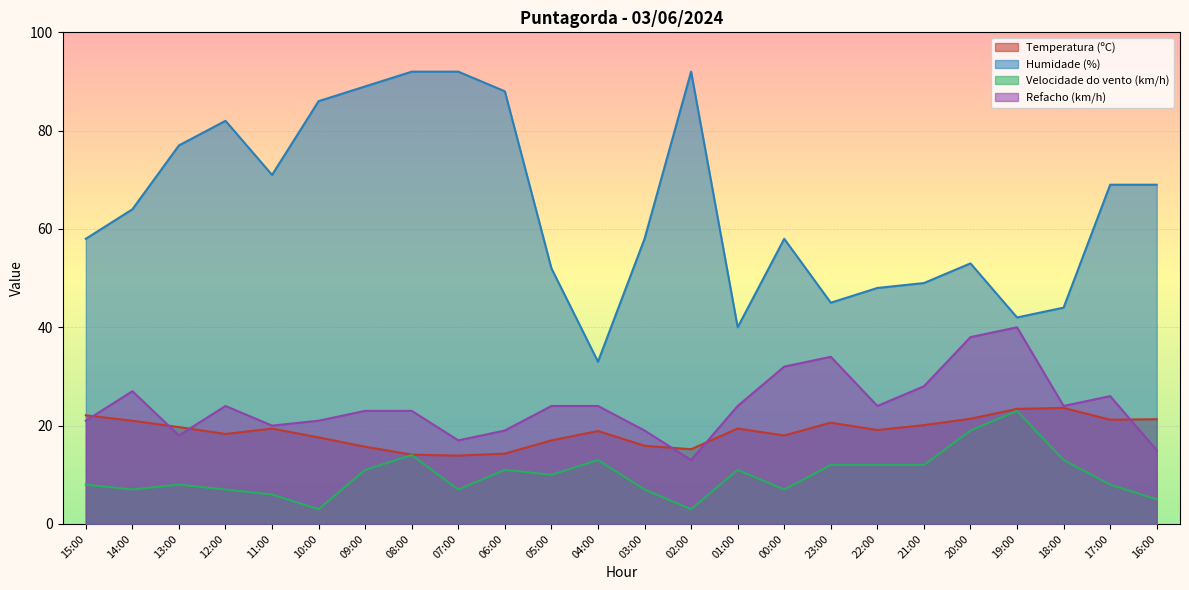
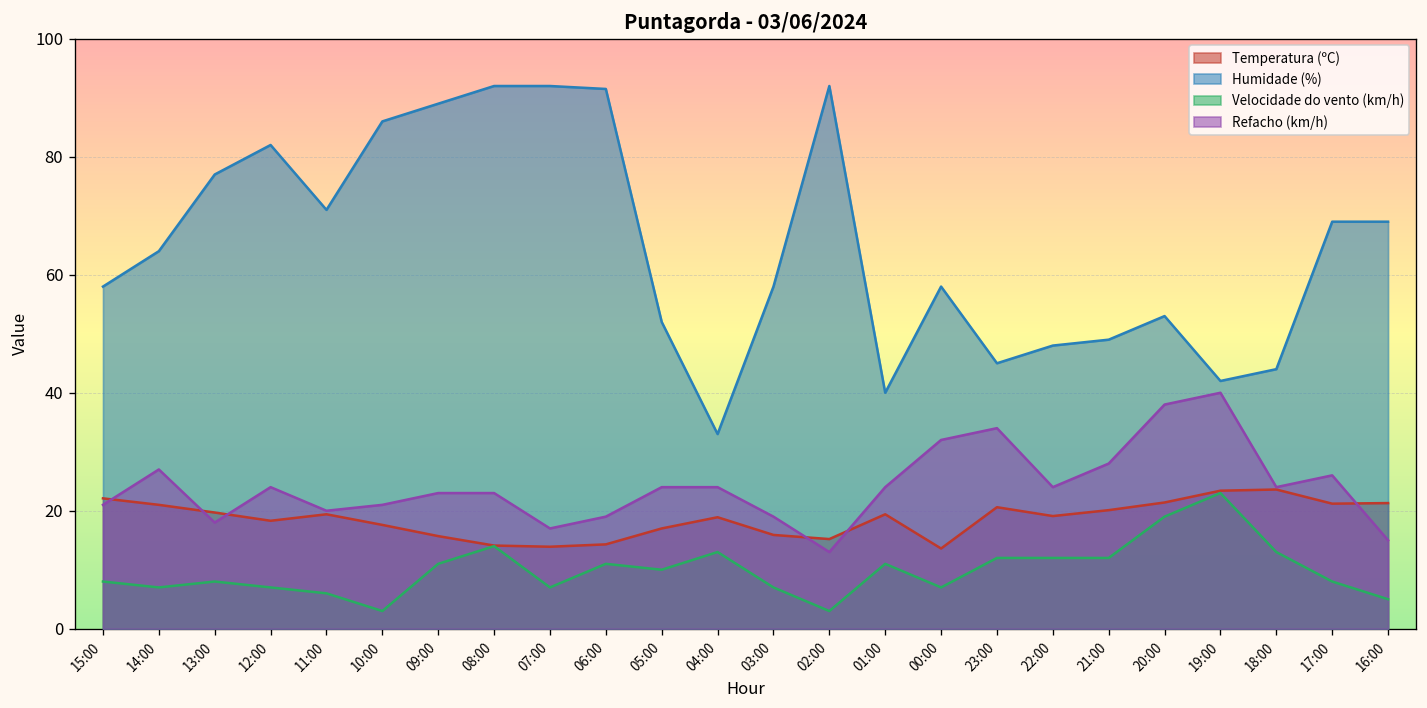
Humidade (%), 06:00: 88 -> 92
Temperatura (ºC), 00:00: 18 -> 14
